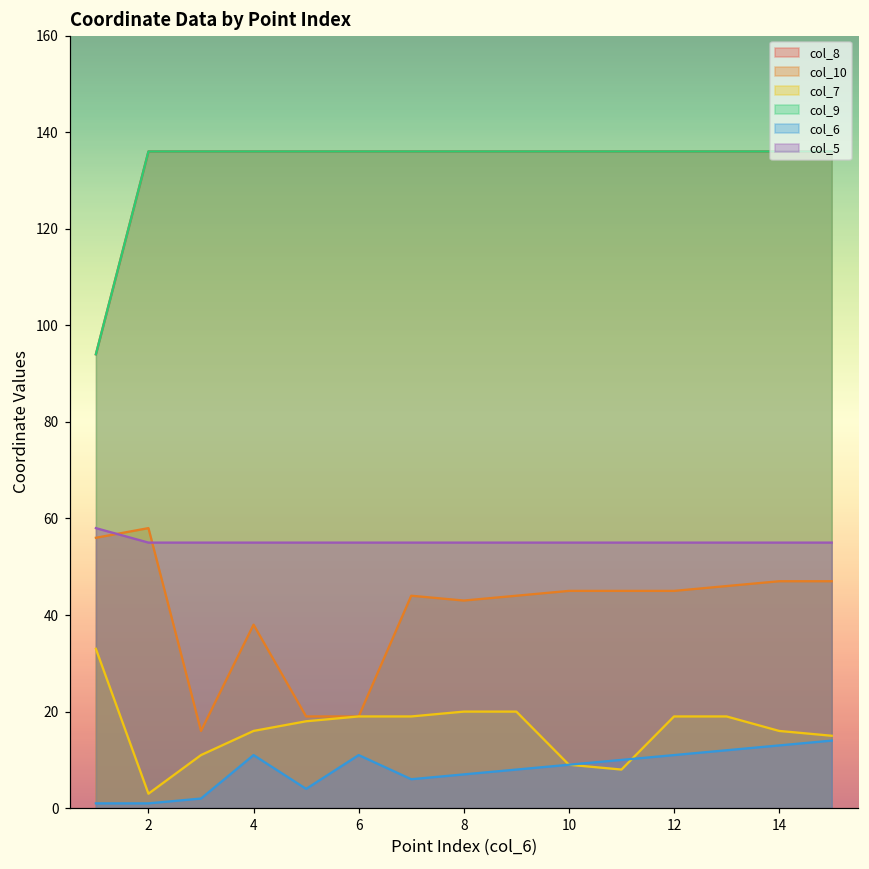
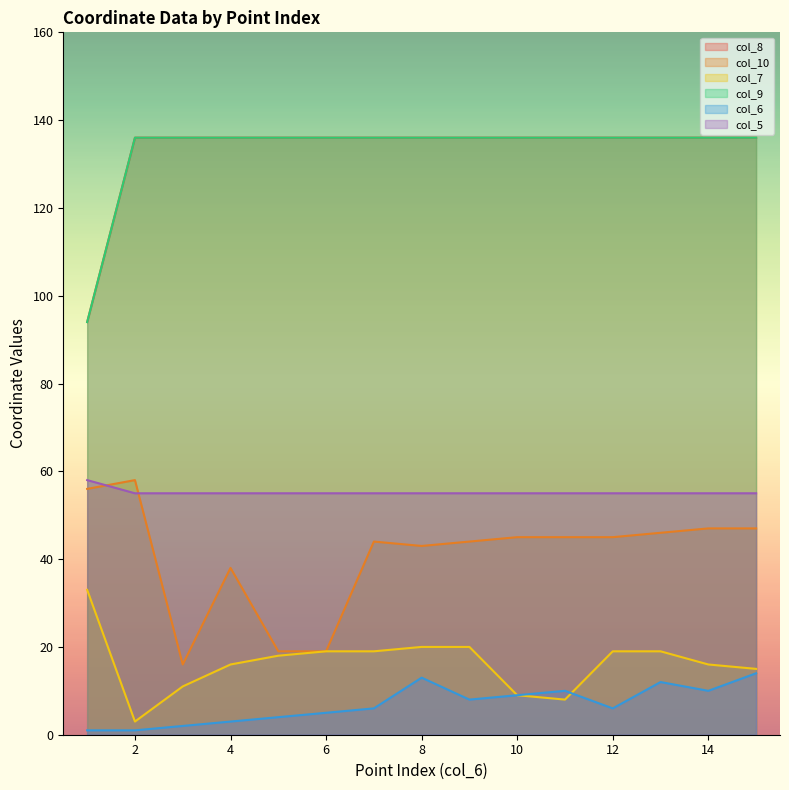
col_6, 4: 11 -> 3
col_6, 6: 11 -> 5
col_6, 8: 7 -> 13
col_6, 12: 11 -> 6
col_6, 14: 13 -> 10
